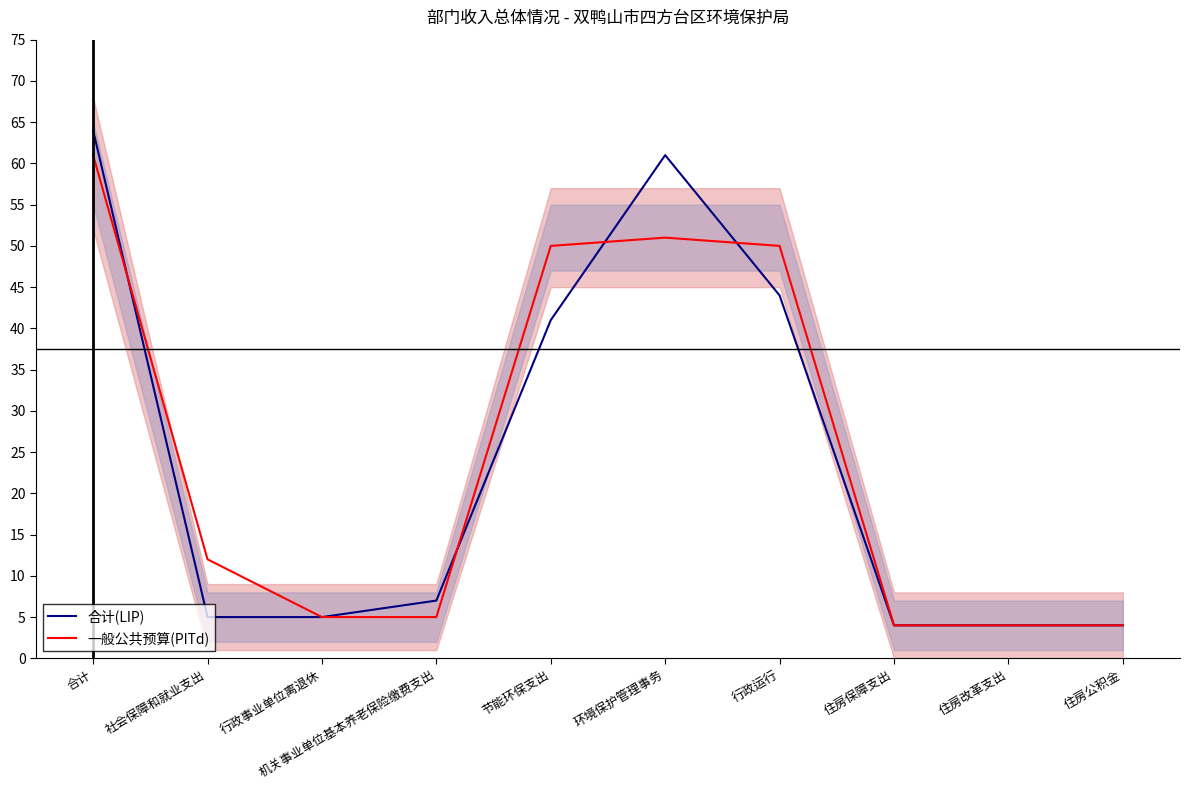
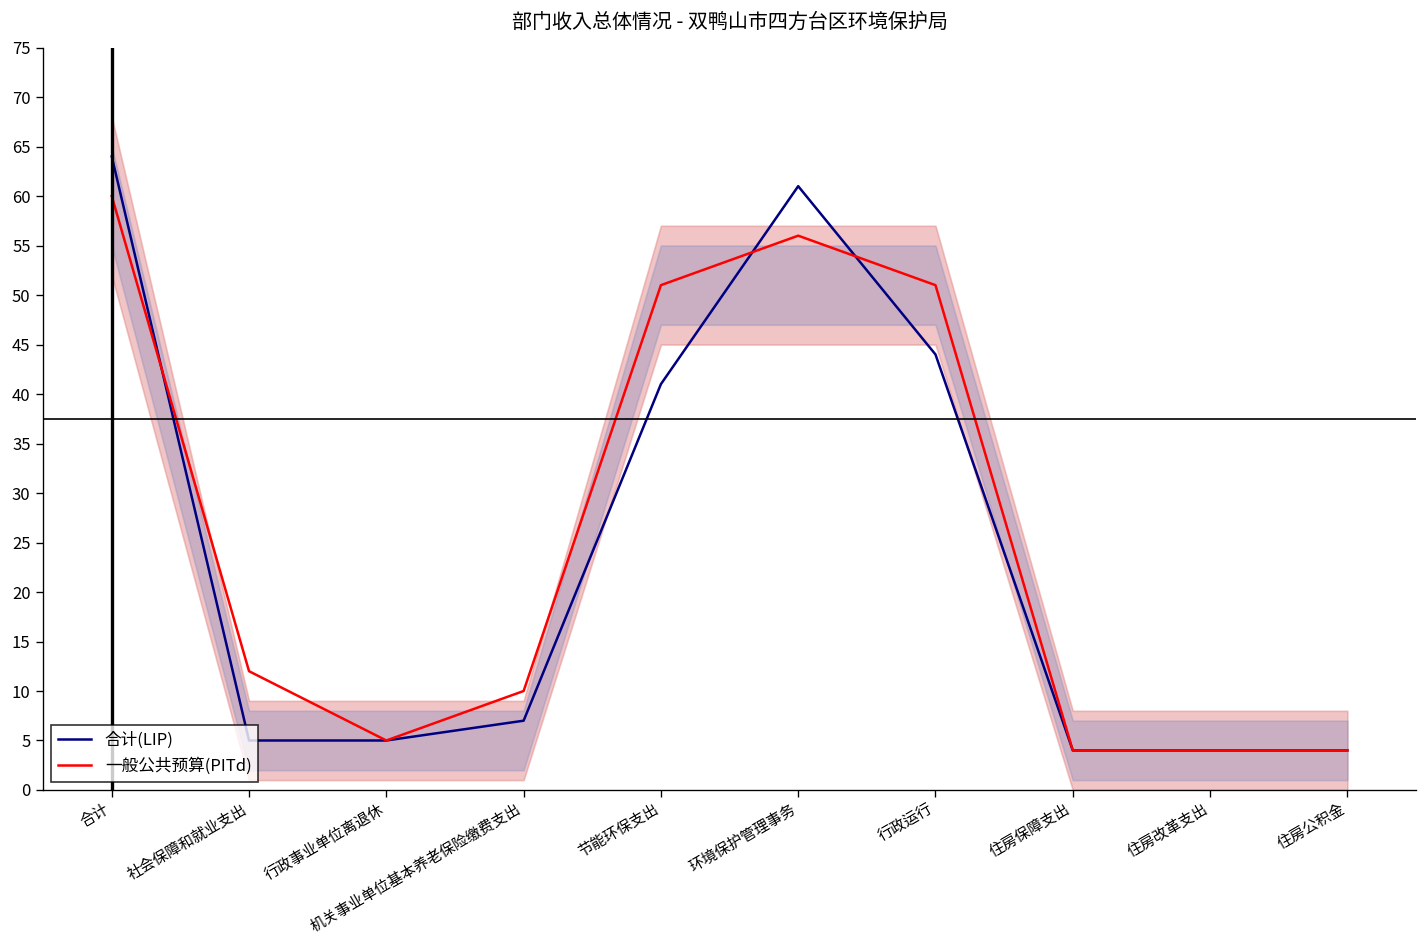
一般公共预算(PITd), 合计: 61 -> 60
一般公共预算(PITd), 机关事业单位基本养老保险缴费支出: 5 -> 10
一般公共预算(PITd), 节能环保支出: 50 -> 51
一般公共预算(PITd), 环境保护管理事务: 51 -> 56
一般公共预算(PITd), 行政运行: 50 -> 51
